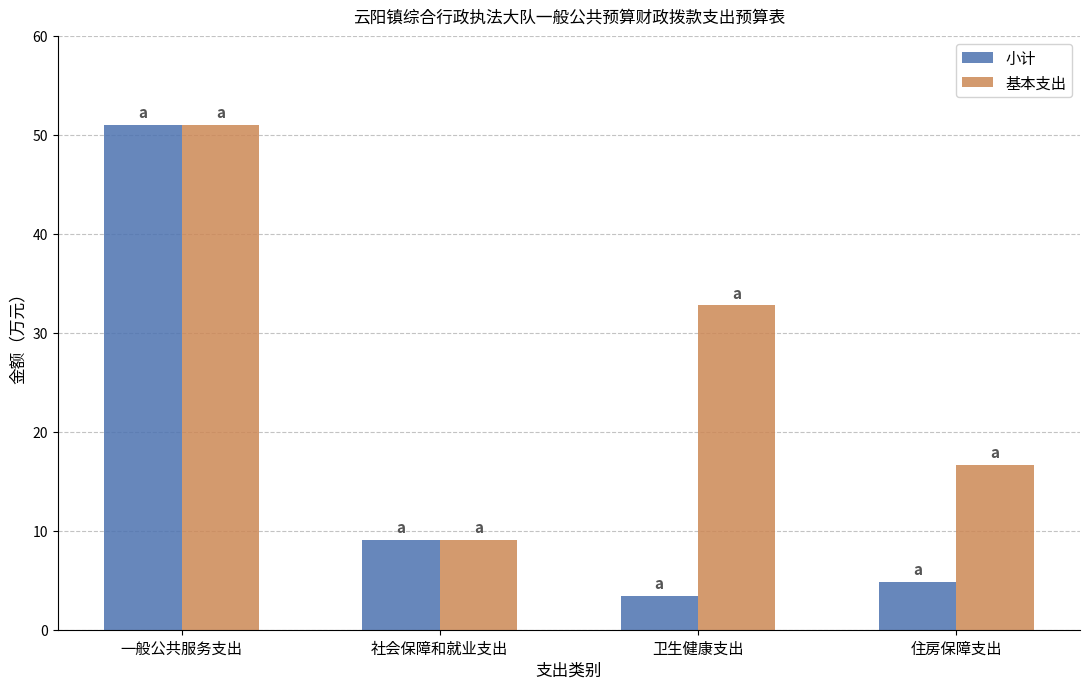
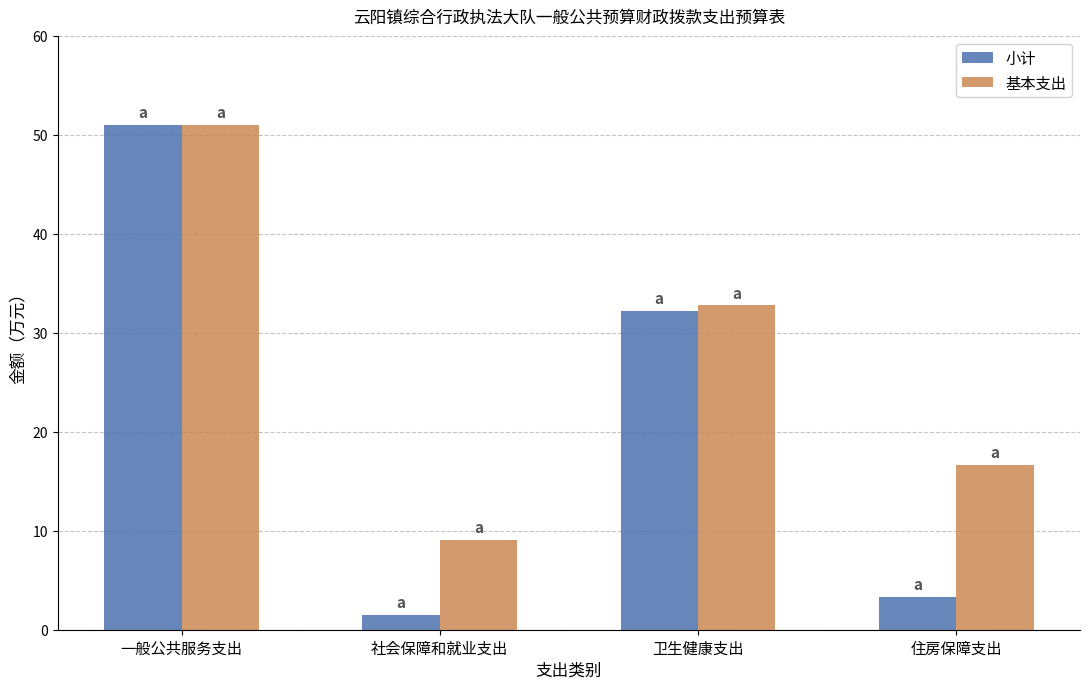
小计, 社会保障和就业支出: 9 -> 1
小计, 卫生健康支出: 3 -> 32
小计, 住房保障支出: 5 -> 3
